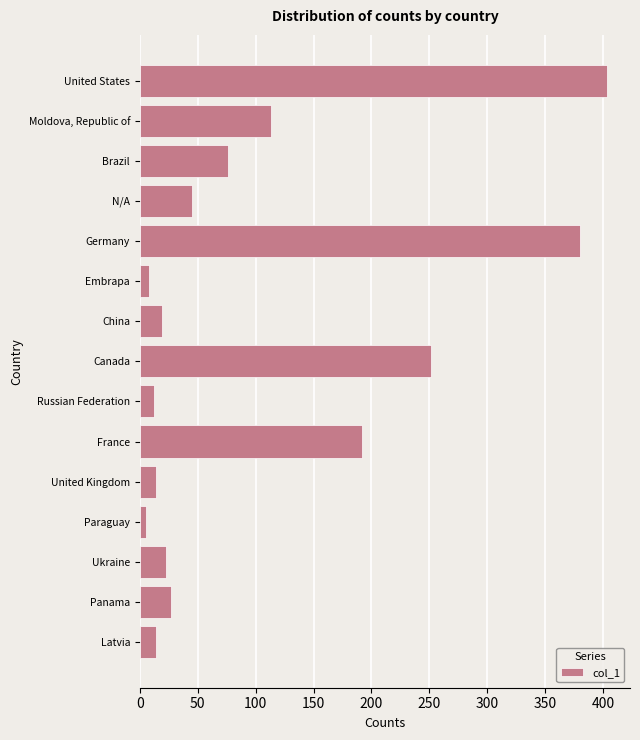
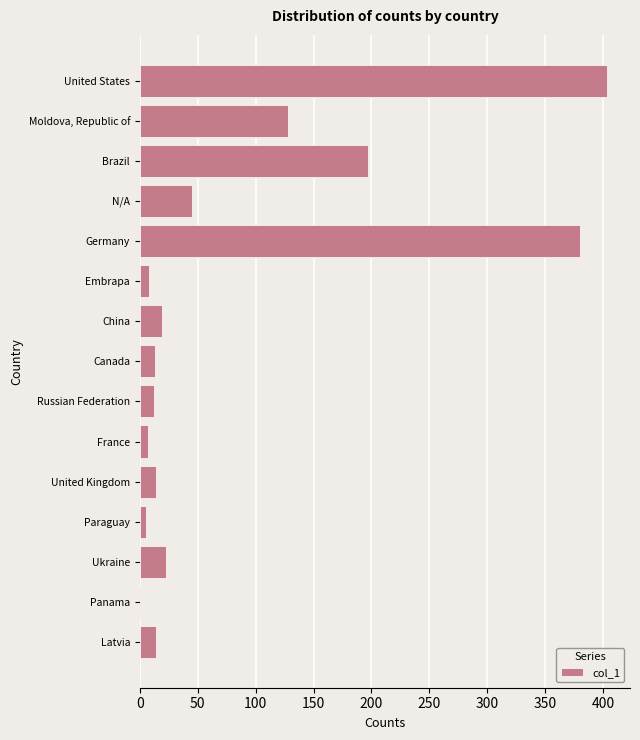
Moldova, Republic of: 113 -> 128
Brazil: 76 -> 197
Canada: 251 -> 13
France: 192 -> 7
Panama: 27 -> 1
